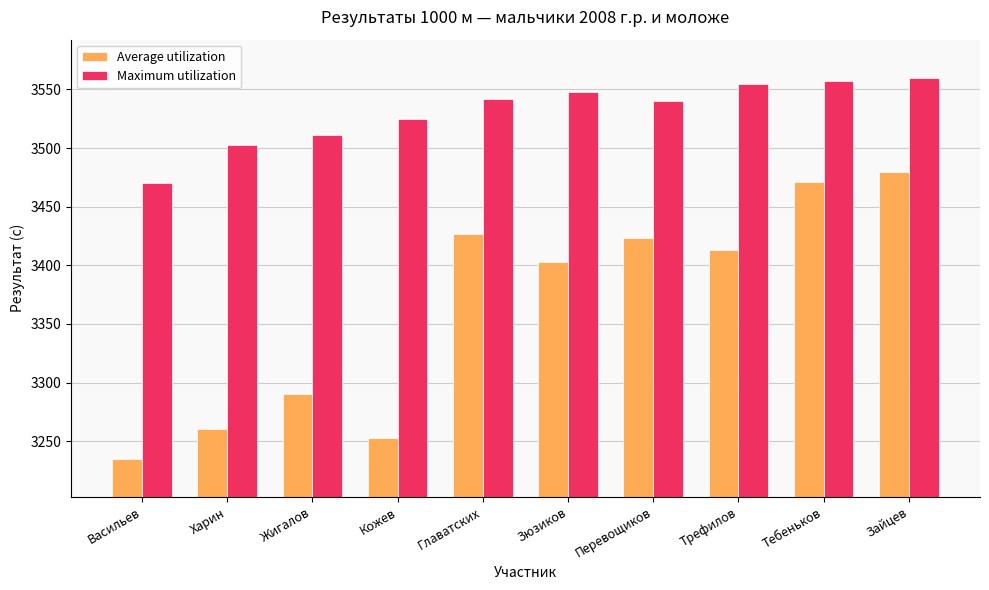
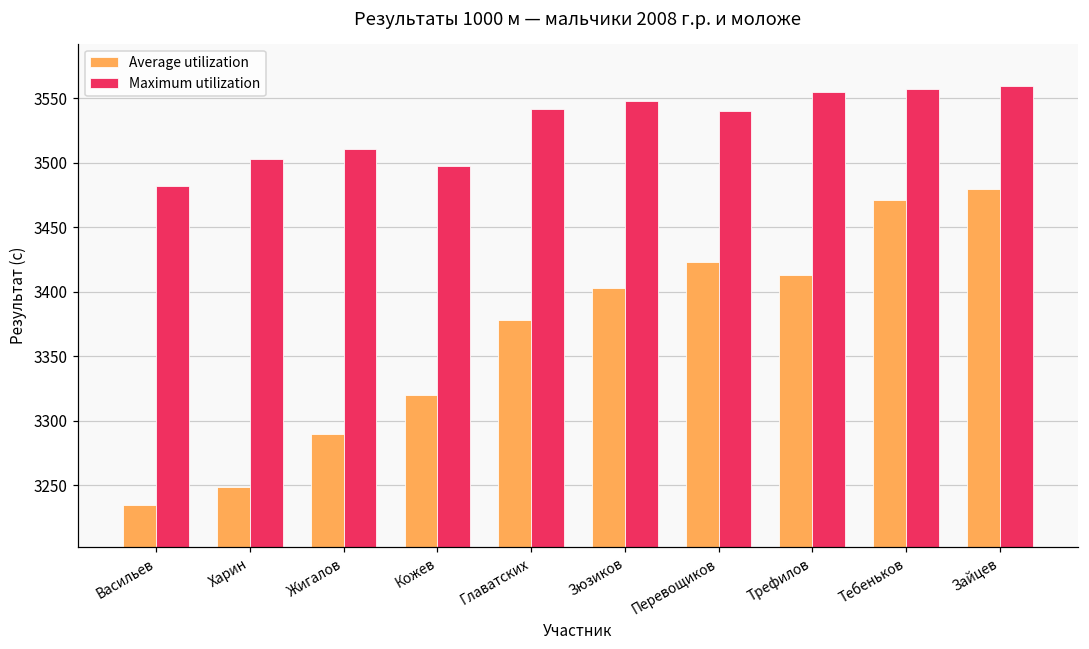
Maximum utilization, Васильев: 3470 -> 3482
Average utilization, Харин: 3260 -> 3249
Average utilization, Кожев: 3253 -> 3320
Maximum utilization, Кожев: 3525 -> 3498
Average utilization, Главатских: 3427 -> 3378
